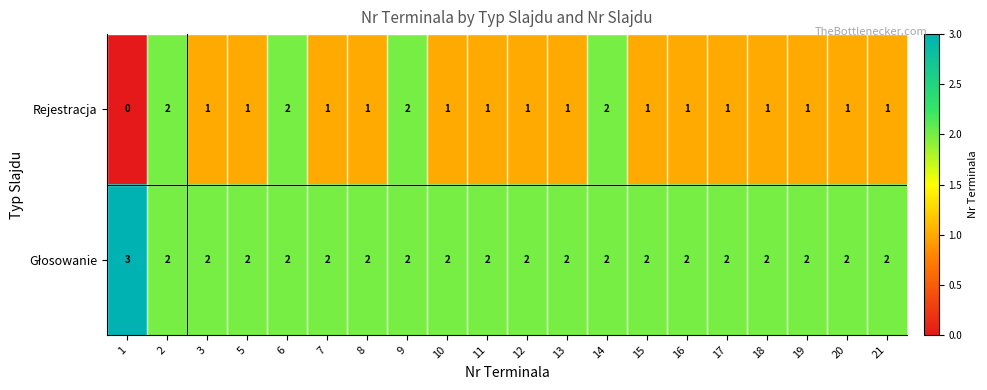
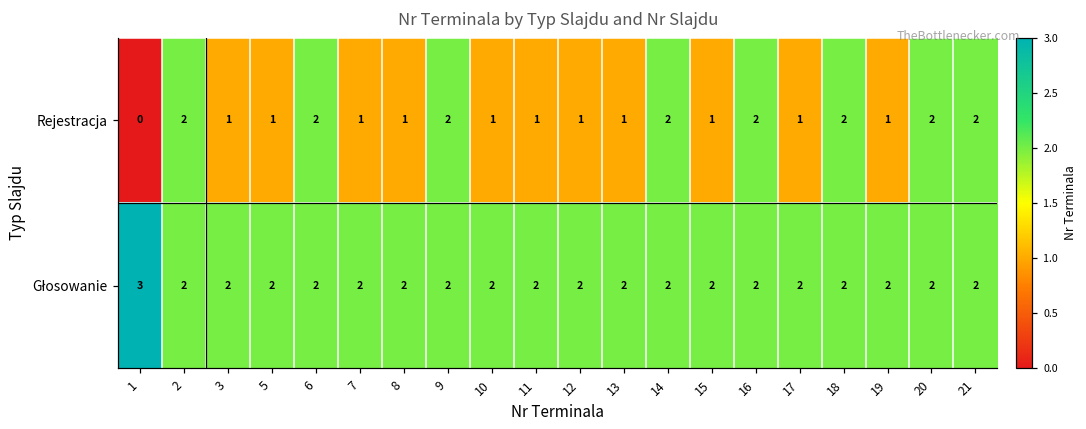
Rejestracja, 16: 1 -> 2
Rejestracja, 18: 1 -> 2
Rejestracja, 20: 1 -> 2
Rejestracja, 21: 1 -> 2
